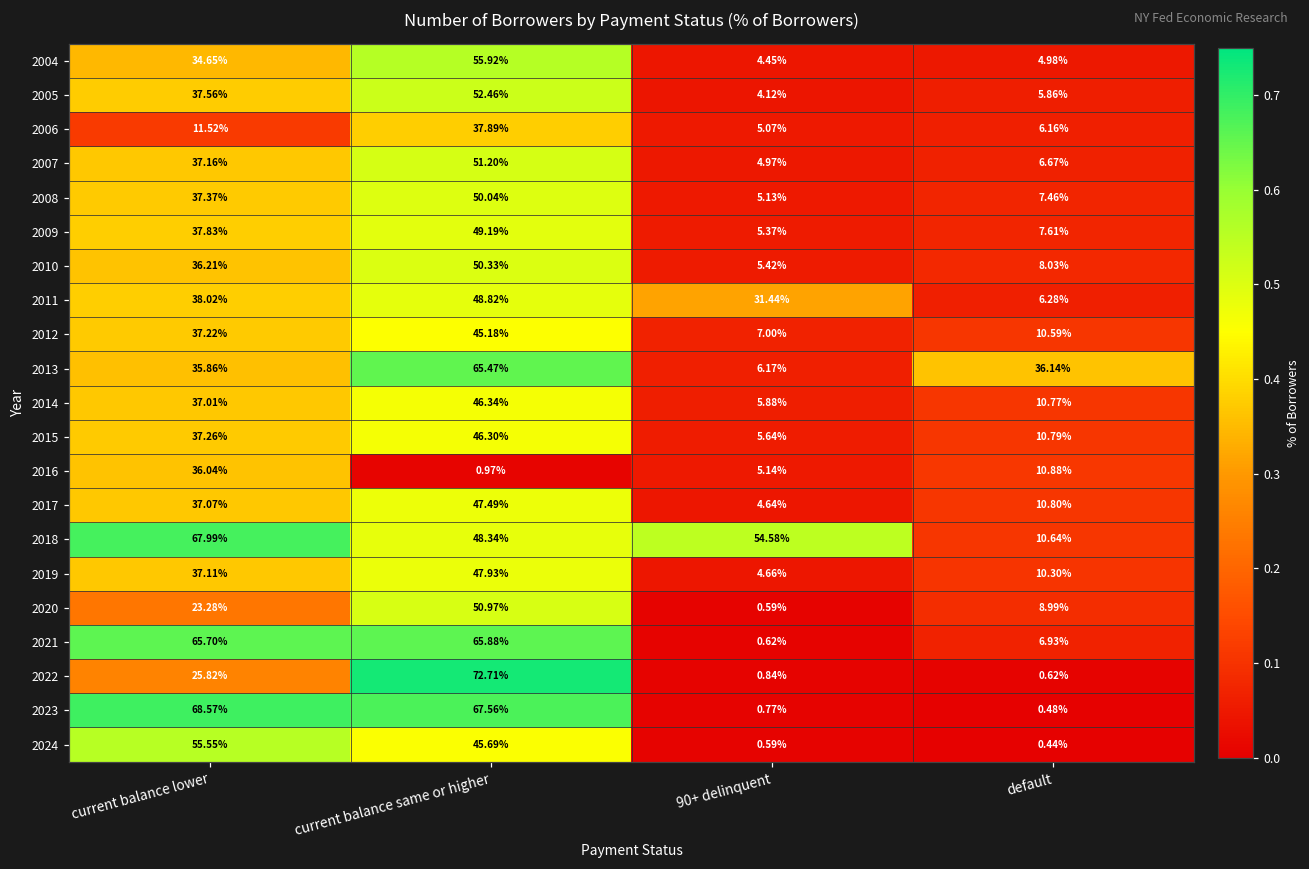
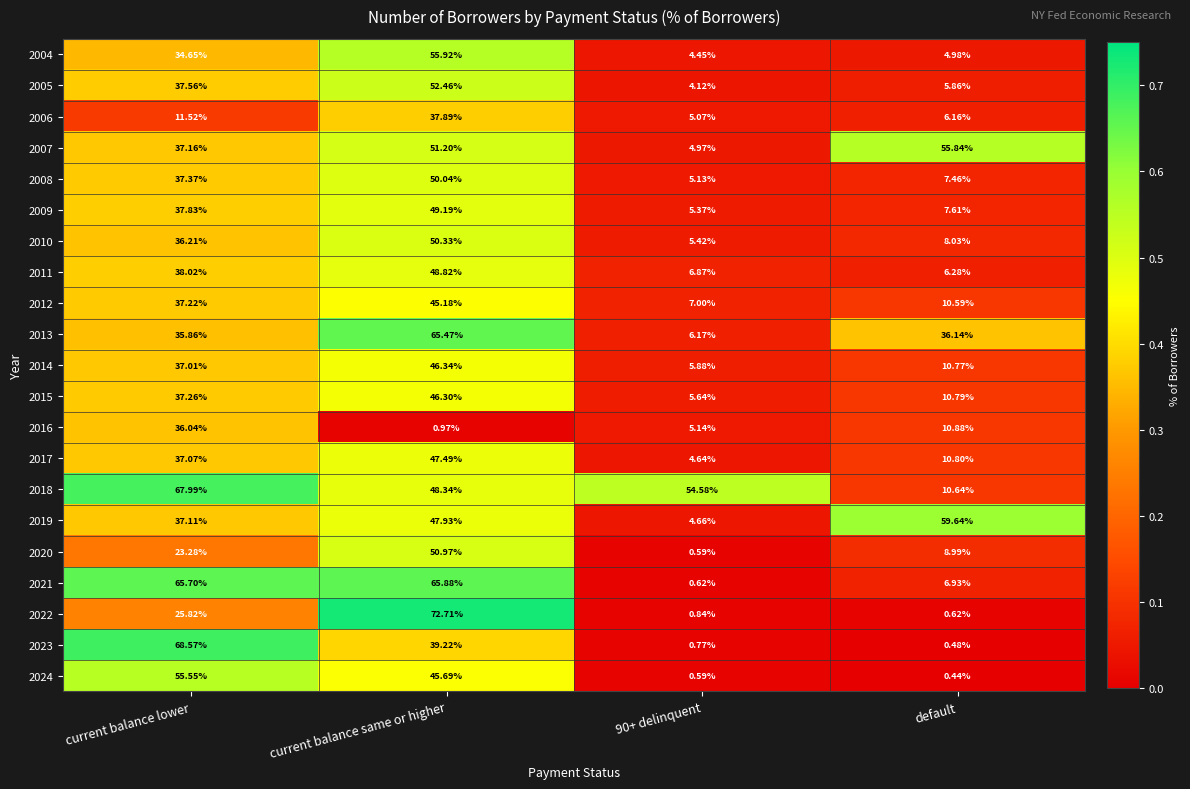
2007, default: 6.67% -> 55.84%
2011, 90+ delinquent: 31.44% -> 6.87%
2019, default: 10.30% -> 59.64%
2023, current balance same or higher: 67.56% -> 39.22%
